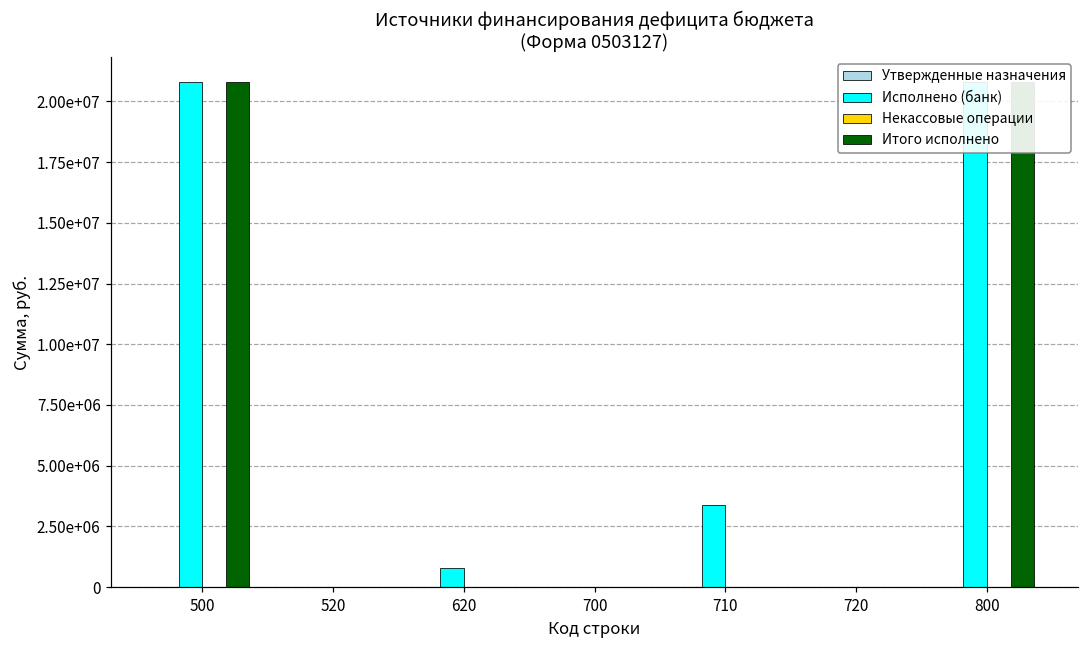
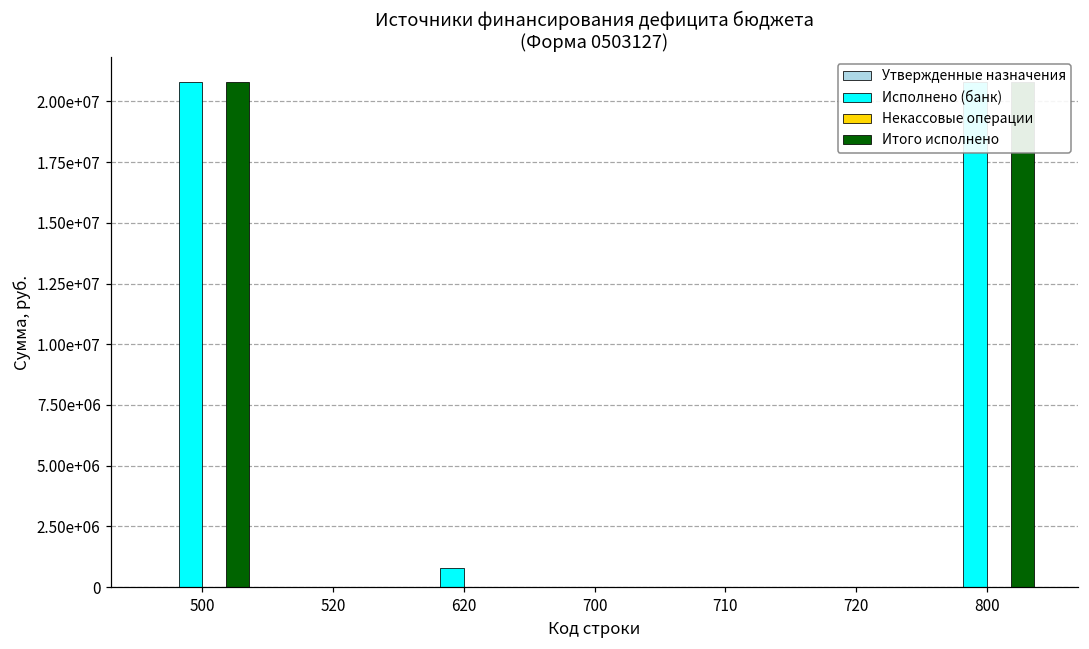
Исполнено (банк), 710: 3400000 -> 0
